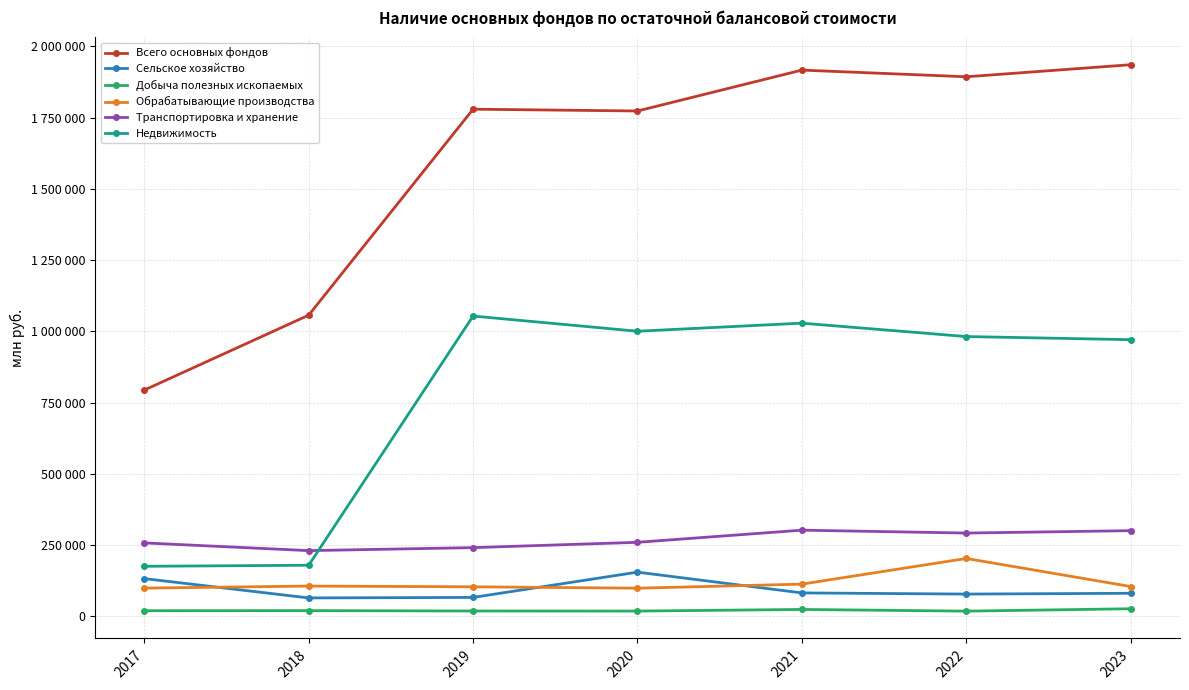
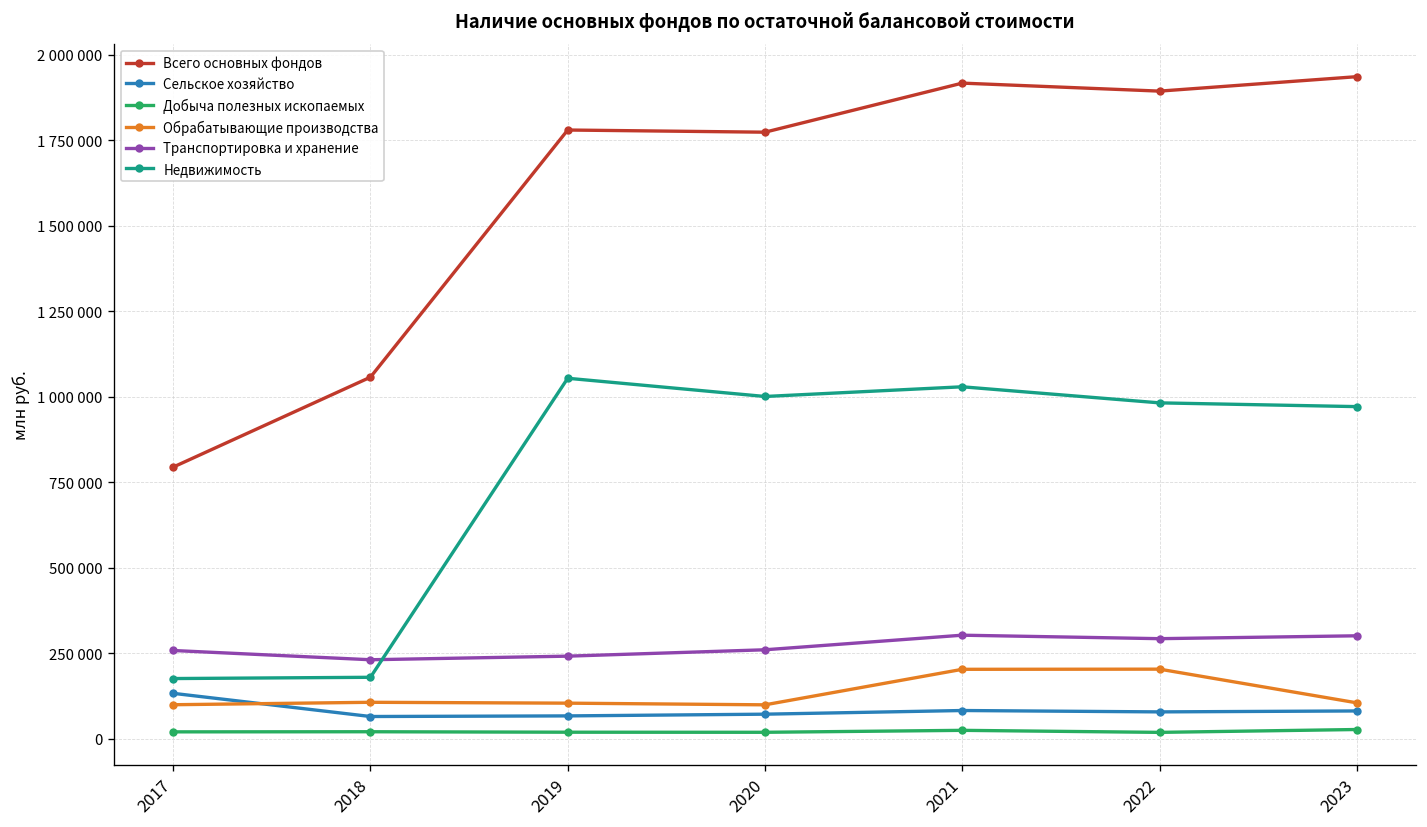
Сельское хозяйство, 2020: 150000 -> 70000
Обрабатывающие производства, 2021: 110000 -> 200000
